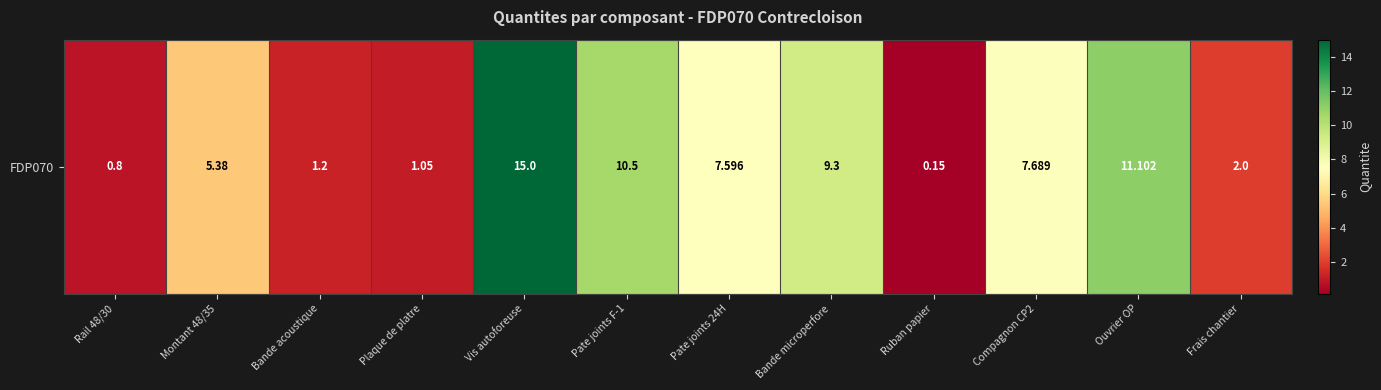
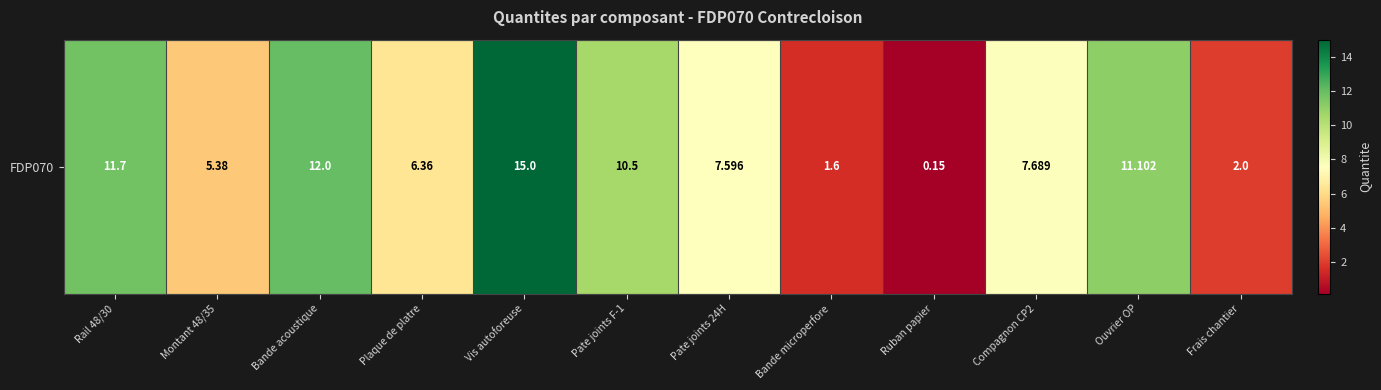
FDP070, Rail 48/30: 0.8 -> 11.7
FDP070, Bande acoustique: 1.2 -> 12.0
FDP070, Plaque de platre: 1.05 -> 6.36
FDP070, Bande microperfore: 9.3 -> 1.6
